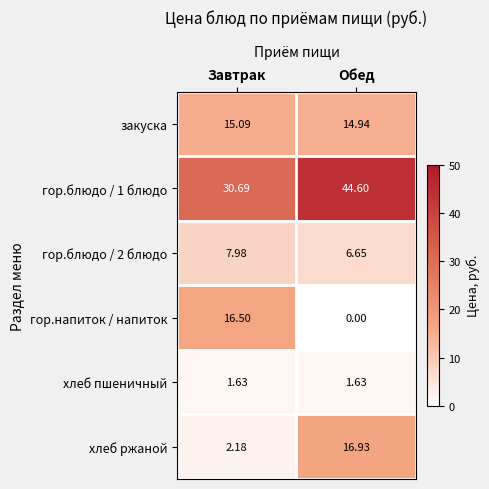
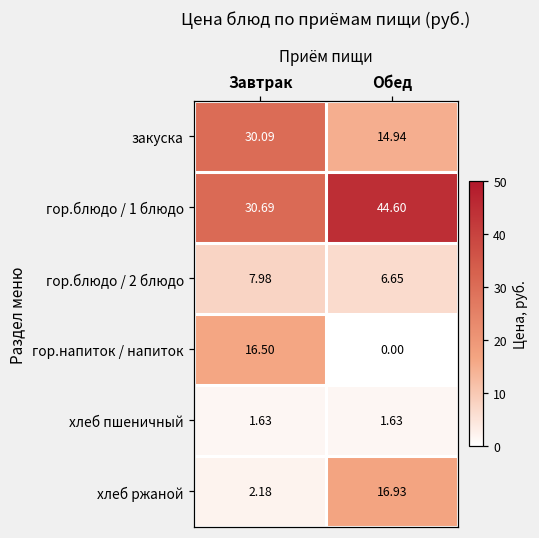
закуска, Завтрак: 15.09 -> 30.09
